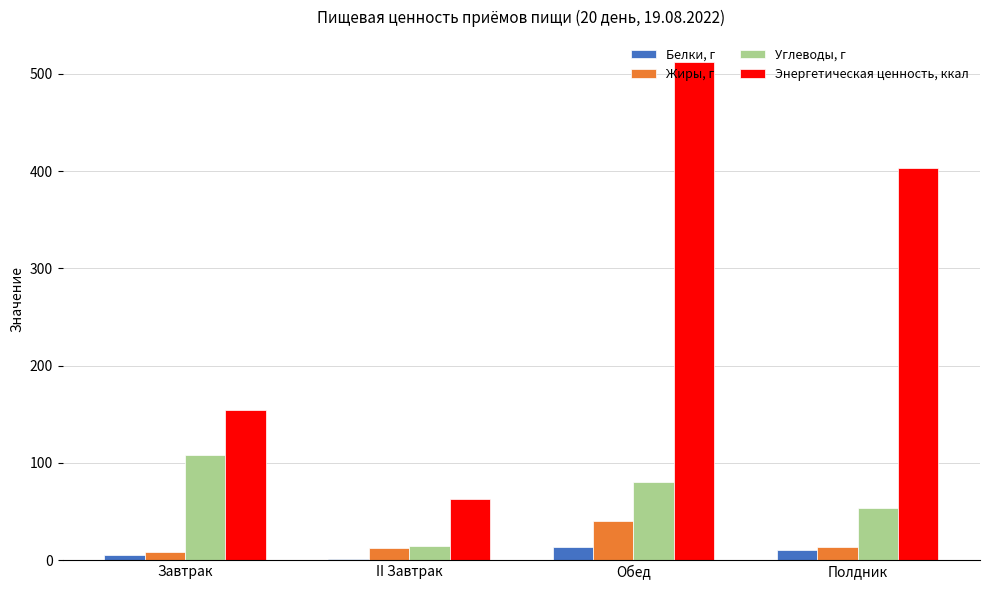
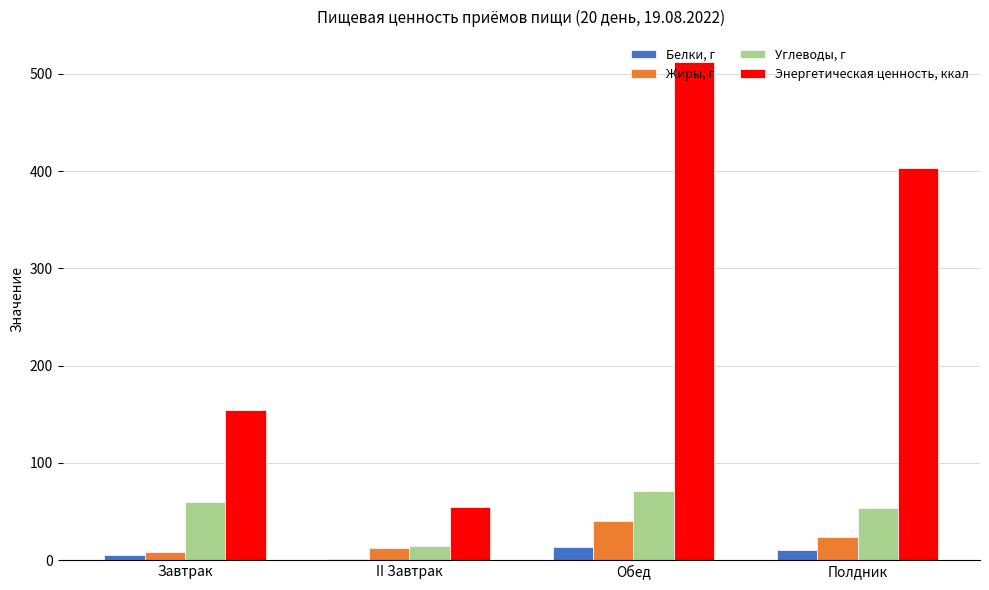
Углеводы, г, Завтрак: 110 -> 60
Энергетическая ценность, ккал, II Завтрак: 60 -> 50
Углеводы, г, Обед: 80 -> 70
Жиры, г, Полдник: 10 -> 20
